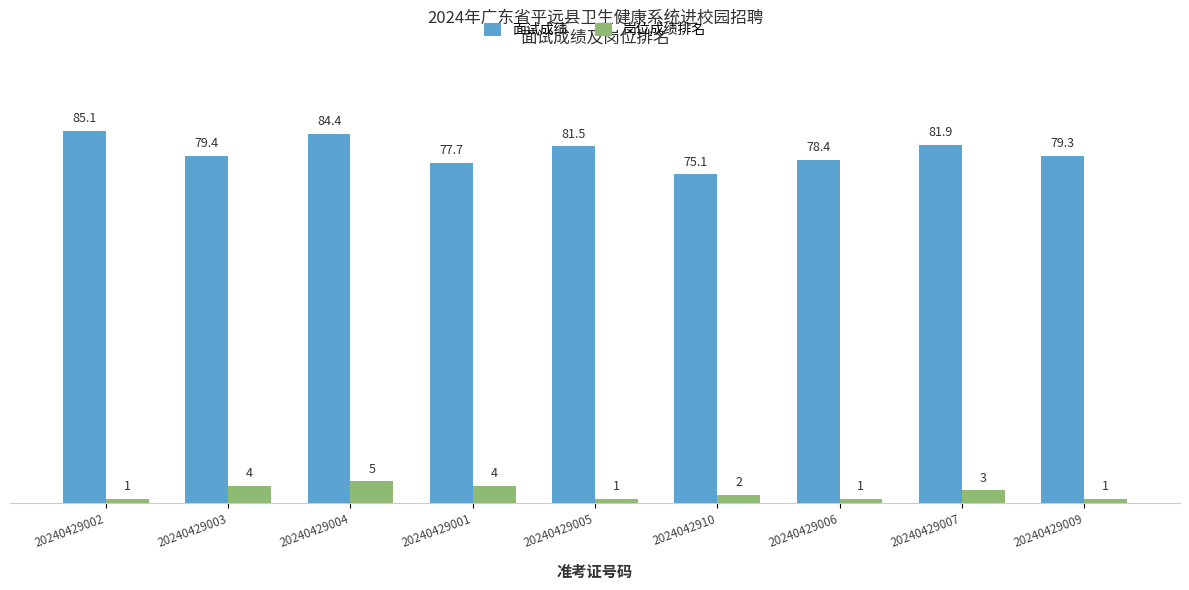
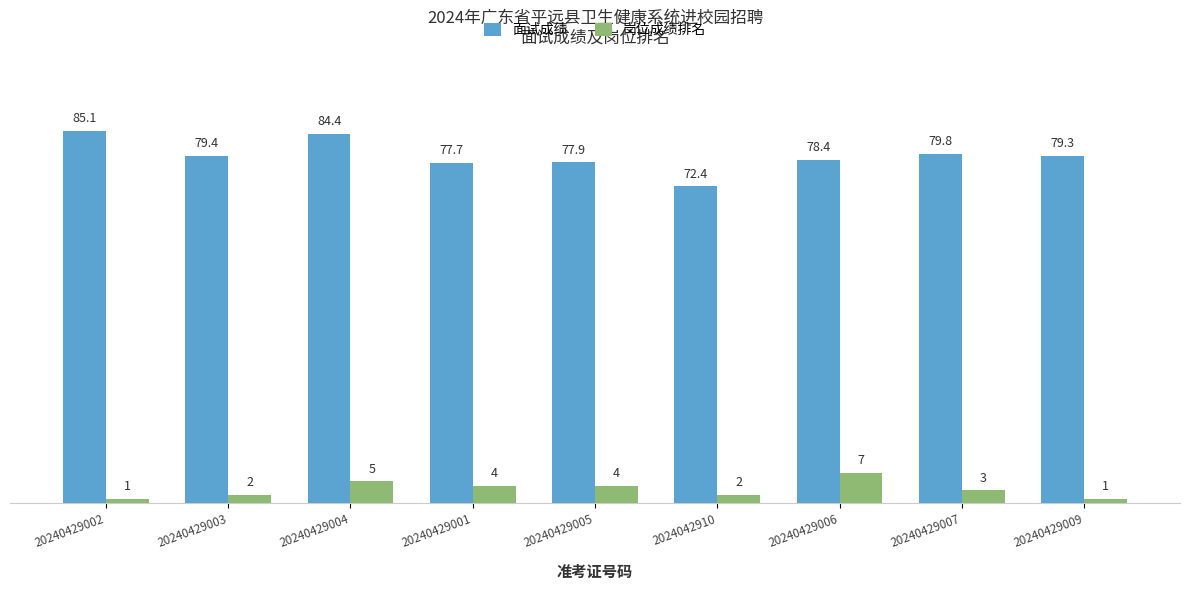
岗位成绩排名, 20240429003: 4 -> 2
面试成绩, 20240429005: 81.5 -> 77.9
岗位成绩排名, 20240429005: 1 -> 4
面试成绩, 2024042910: 75.1 -> 72.4
岗位成绩排名, 20240429006: 1 -> 7
面试成绩, 20240429007: 81.9 -> 79.8
